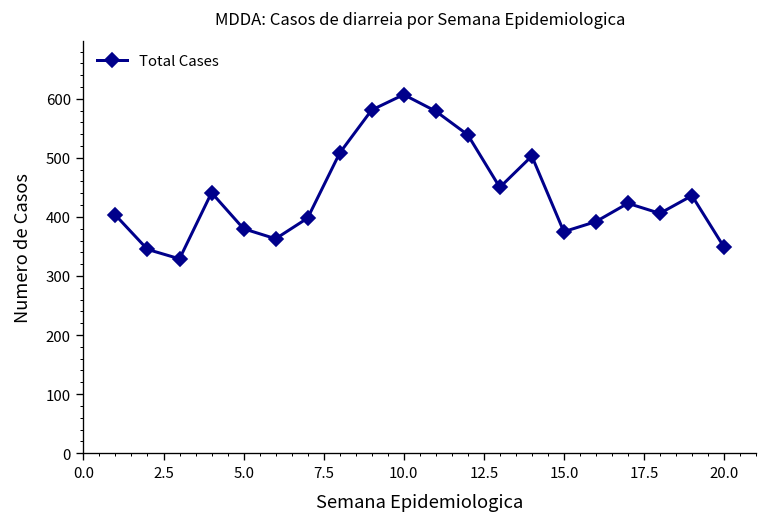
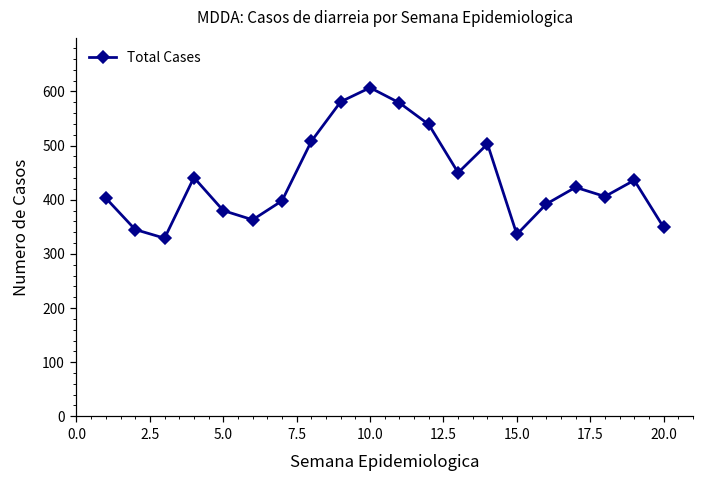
15.0: 380 -> 340
